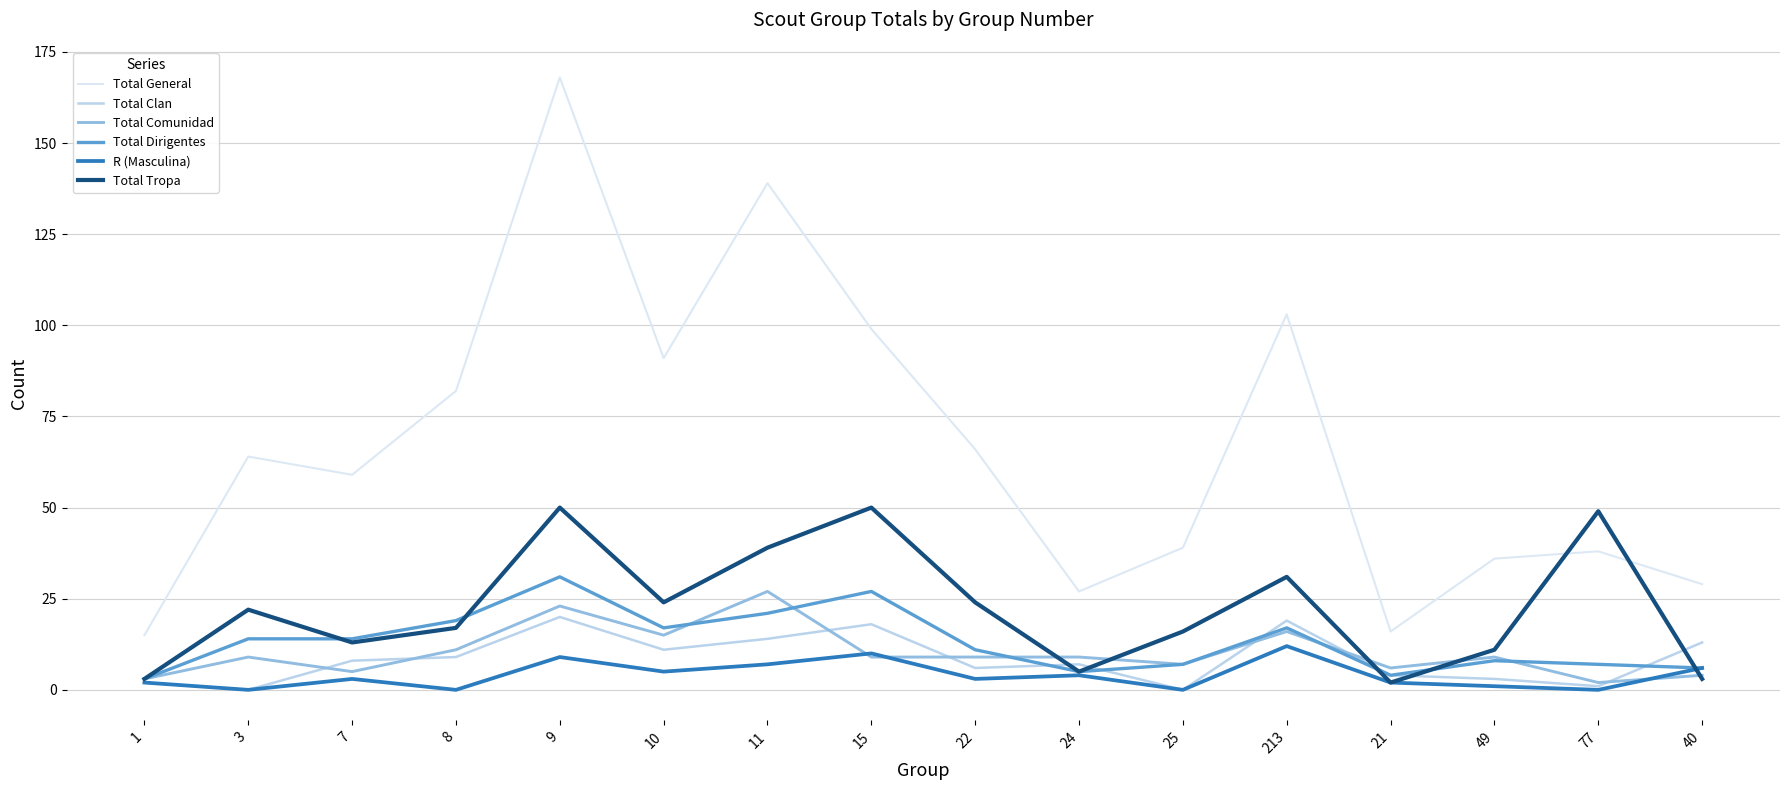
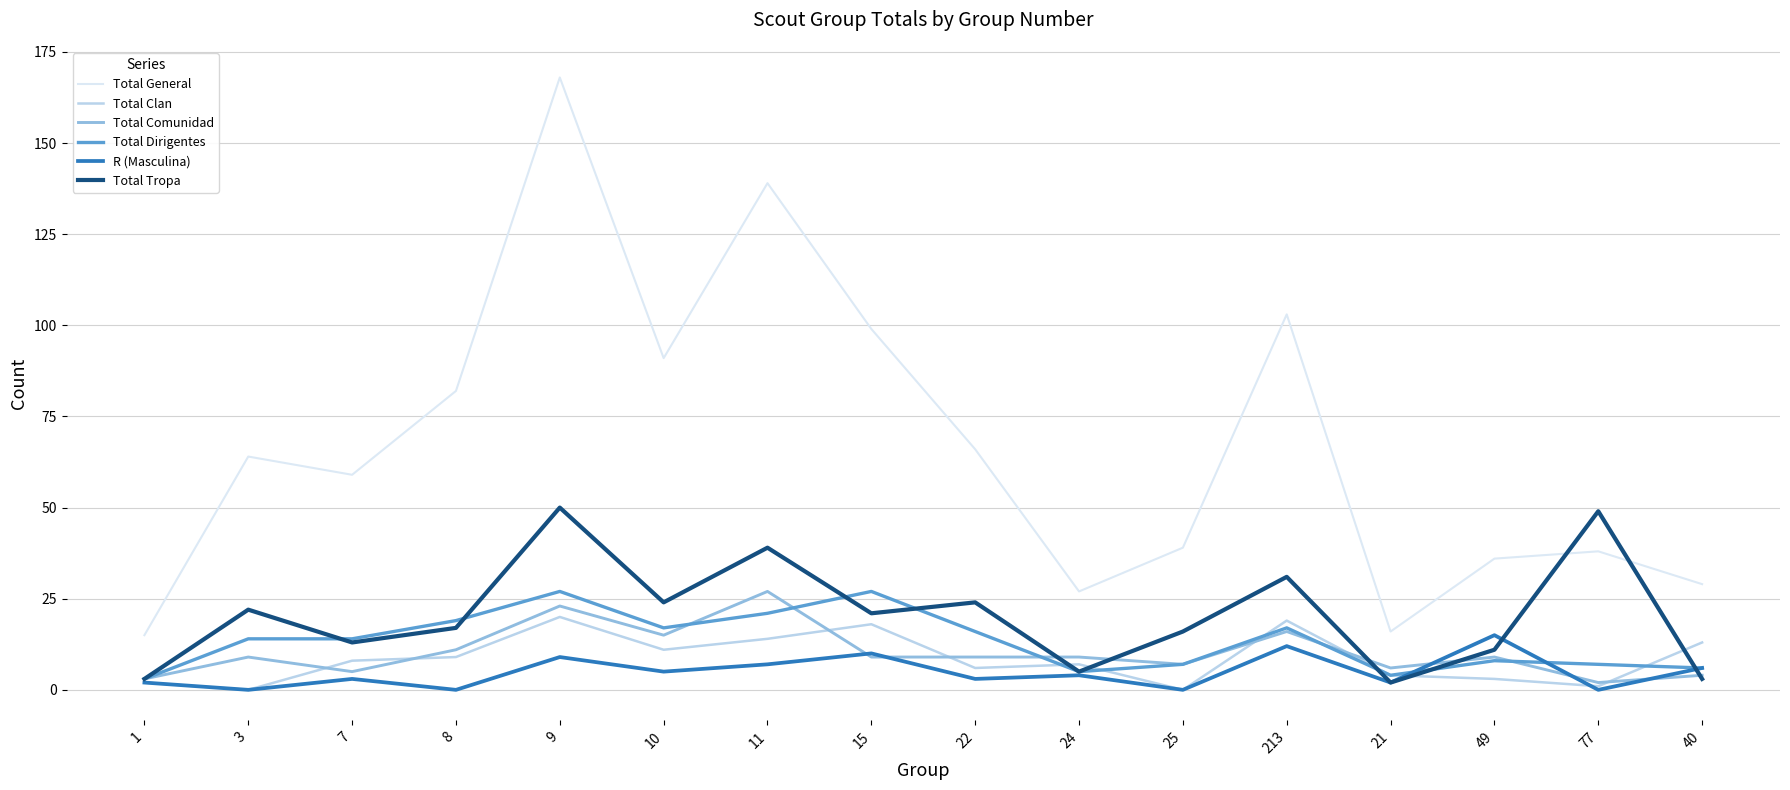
Total Dirigentes, 9: 31 -> 27
Total Tropa, 15: 50 -> 21
Total Dirigentes, 22: 11 -> 16
R (Masculina), 49: 1 -> 15
